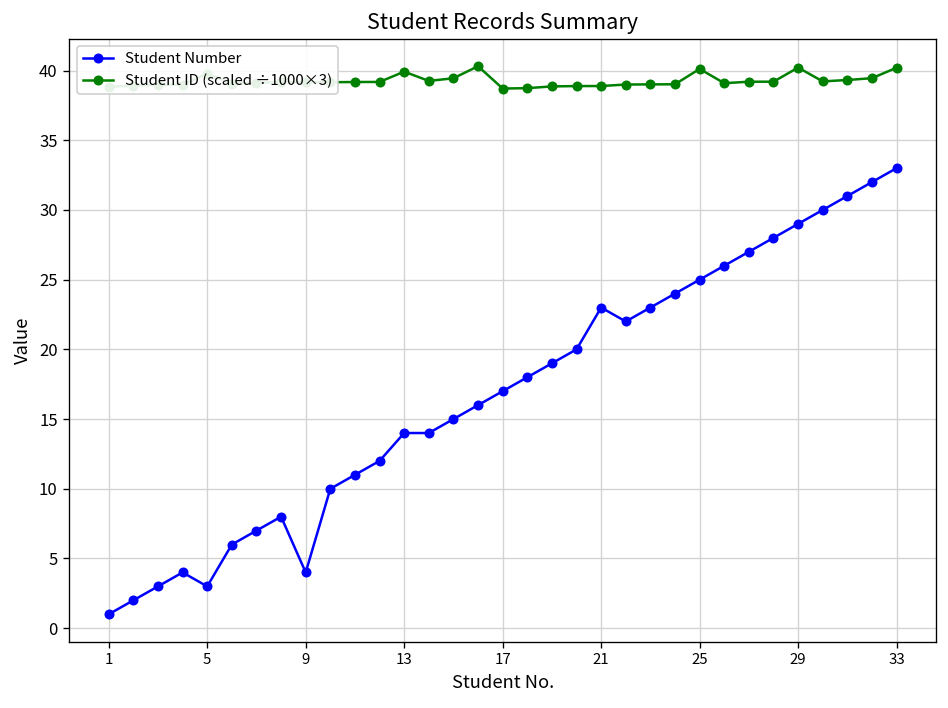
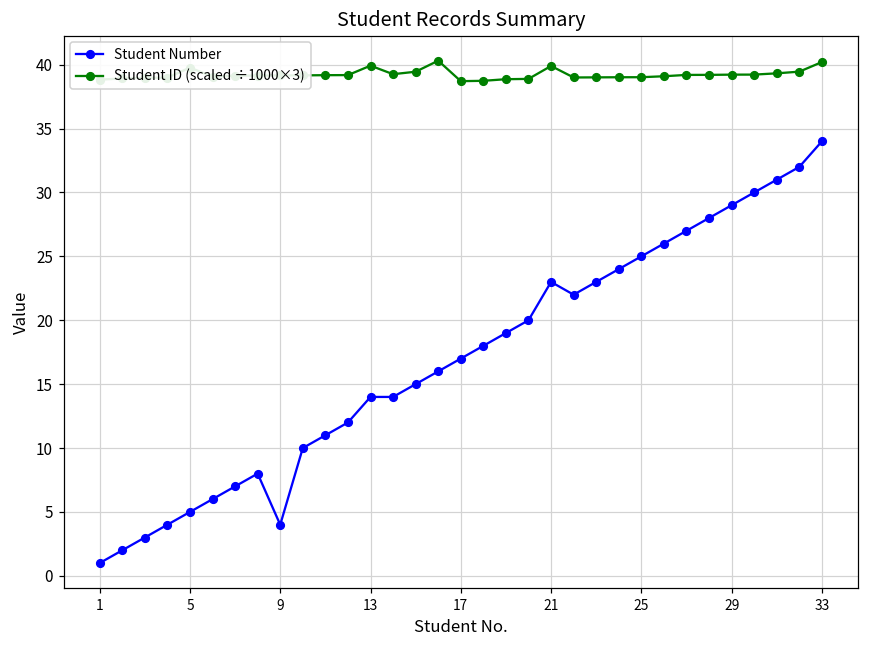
Student Number, 5: 3 -> 5
Student ID (scaled ÷1000×3), 21: 38.9 -> 39.9
Student ID (scaled ÷1000×3), 25: 40.1 -> 39.0
Student ID (scaled ÷1000×3), 29: 40.2 -> 39.2
Student Number, 33: 33 -> 34
